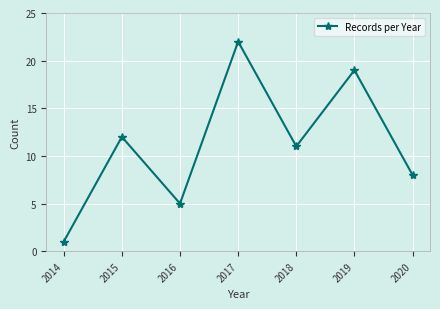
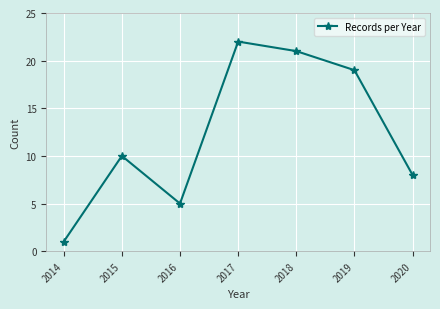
2015: 12 -> 10
2018: 11 -> 21
